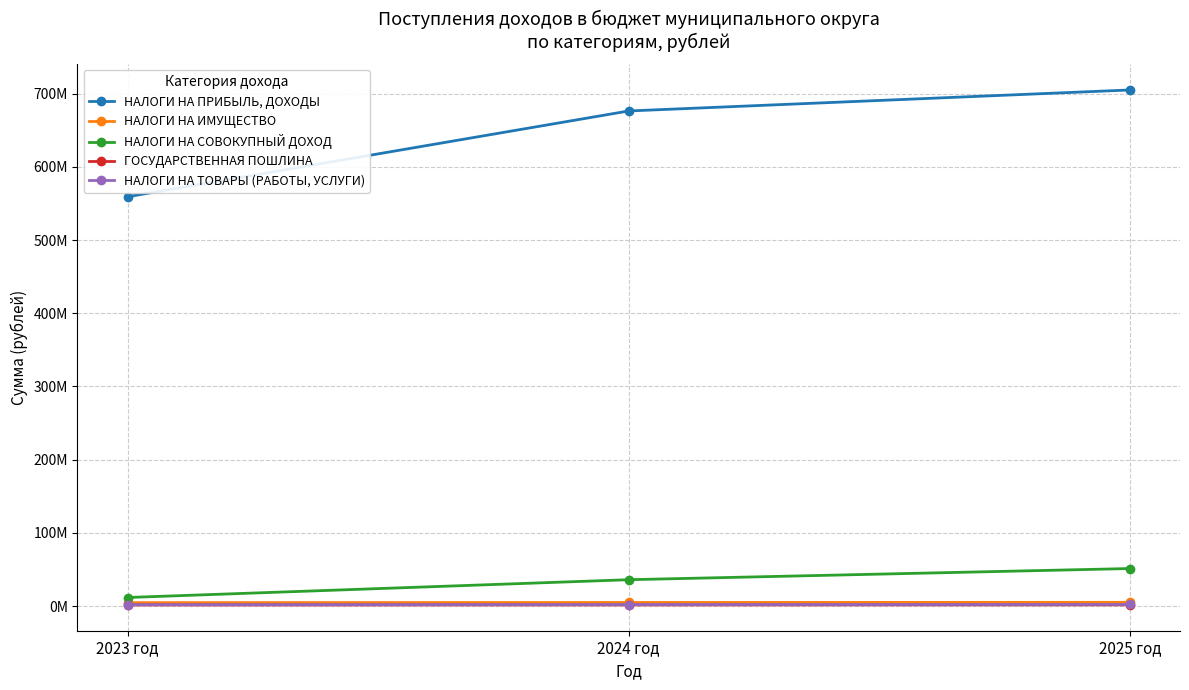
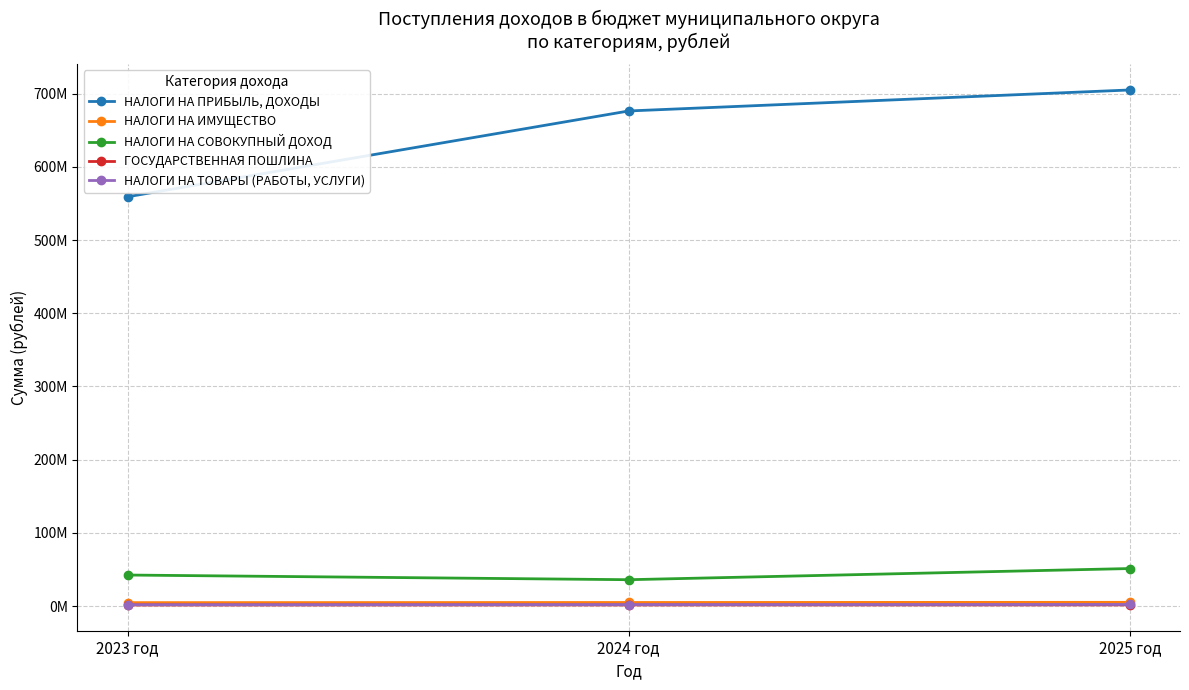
НАЛОГИ НА СОВОКУПНЫЙ ДОХОД, 2023 год: 10000000 -> 40000000
